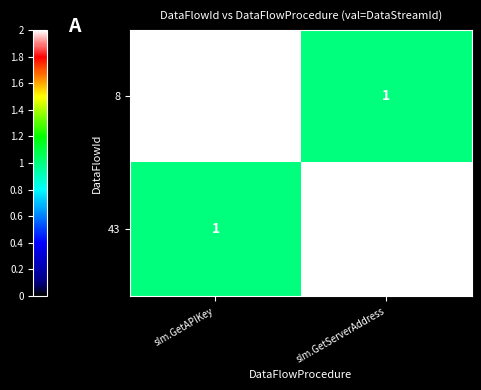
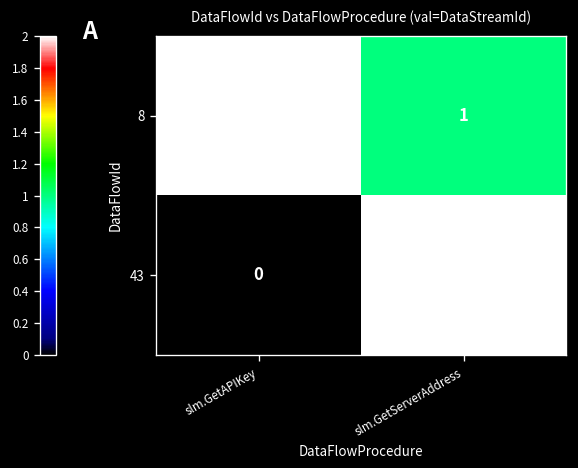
43, slm.GetAPIKey: 1 -> 0
